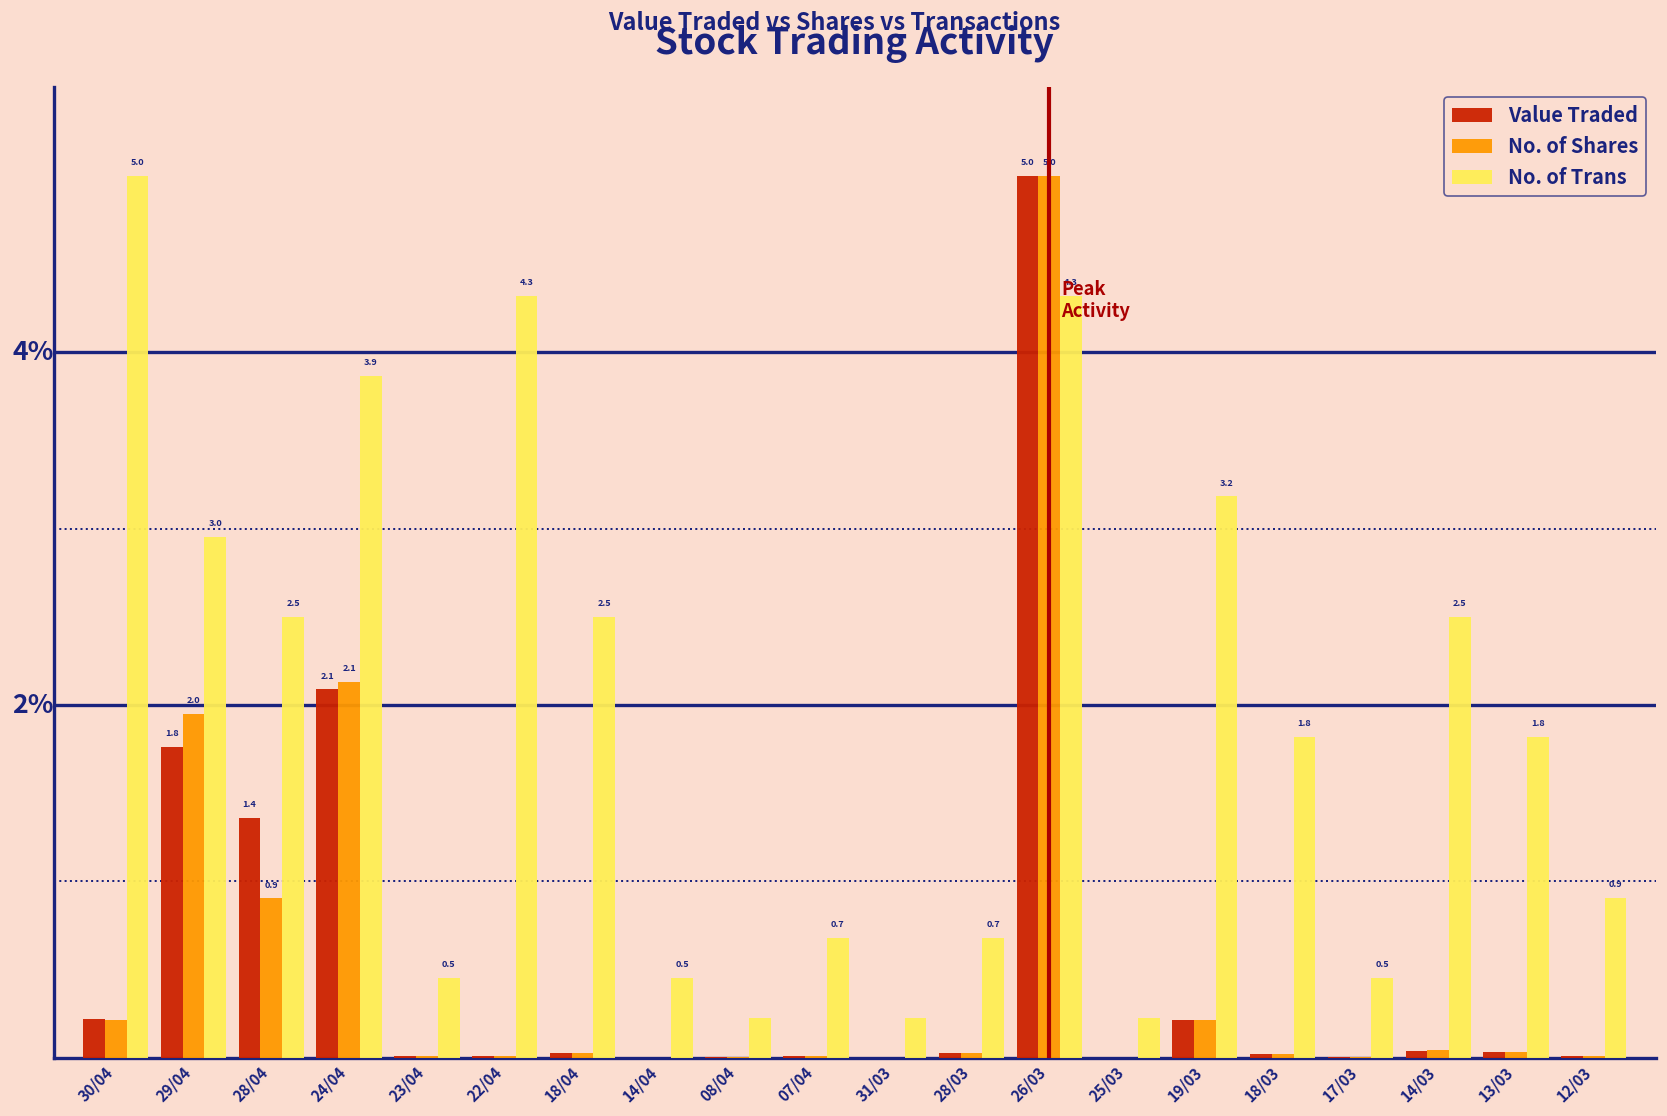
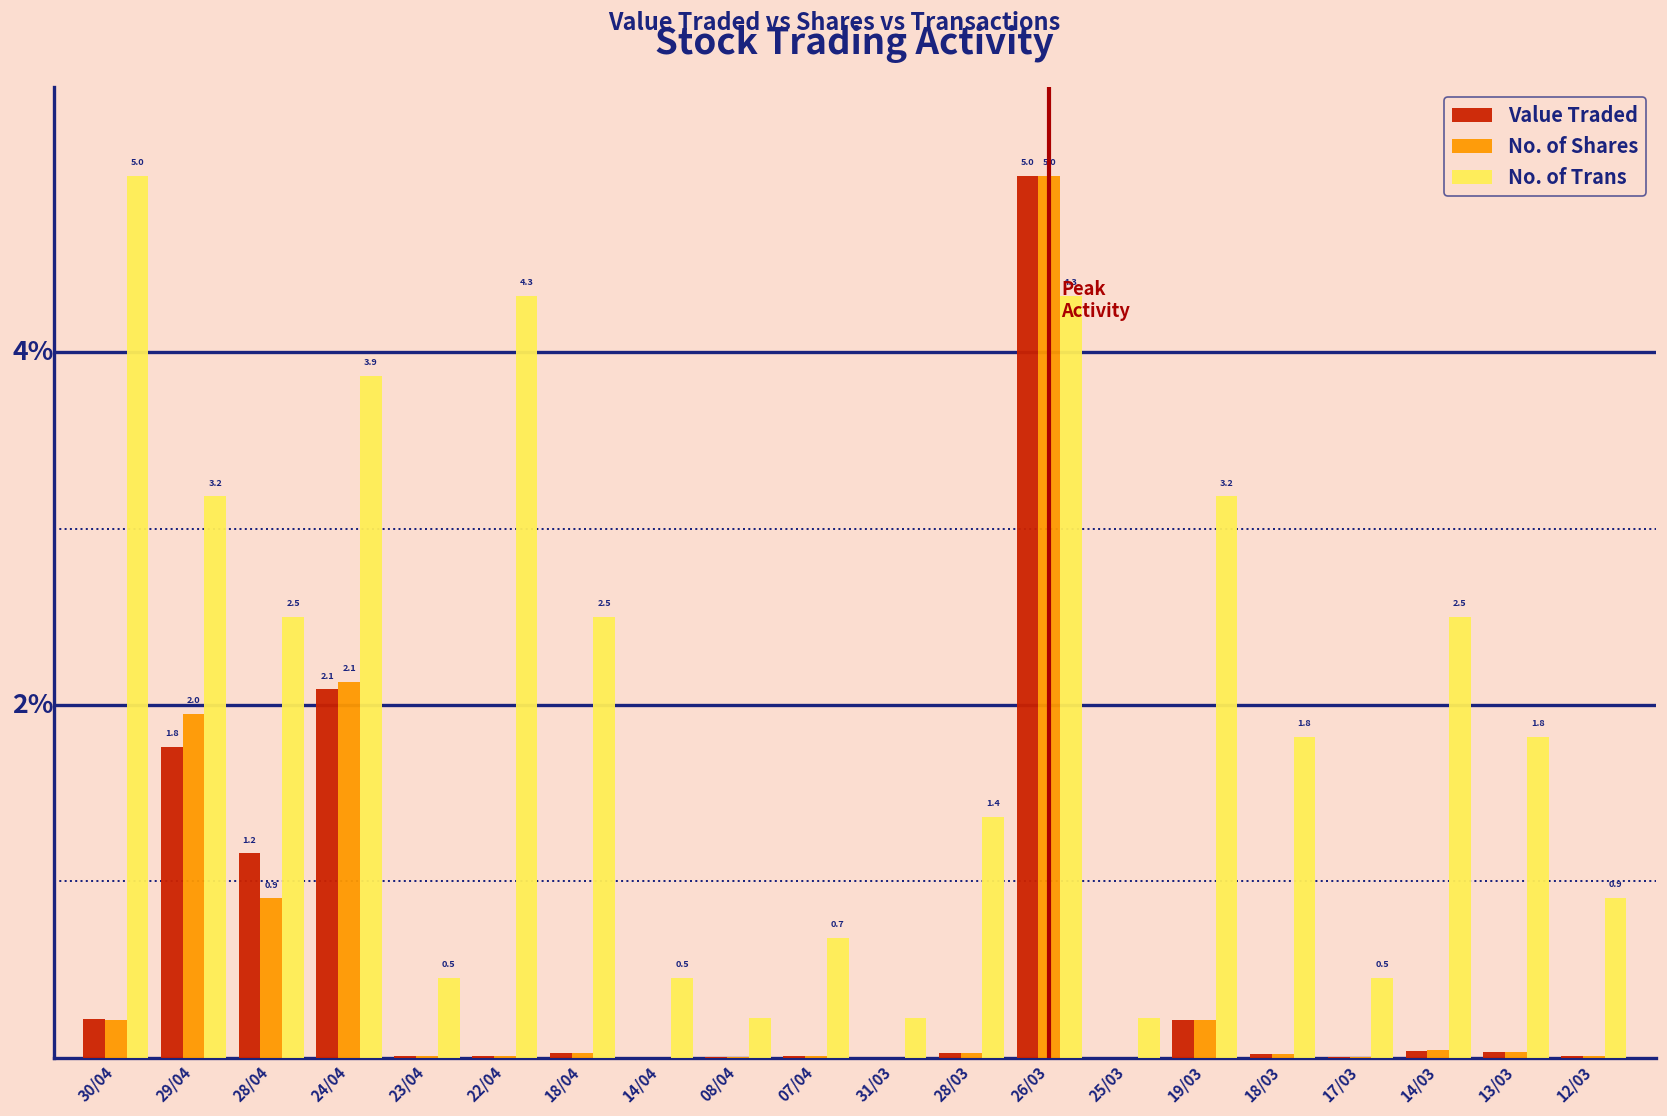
No. of Trans, 29/04: 3.0 -> 3.2
Value Traded, 28/04: 1.4 -> 1.2
No. of Trans, 28/03: 0.7 -> 1.4
